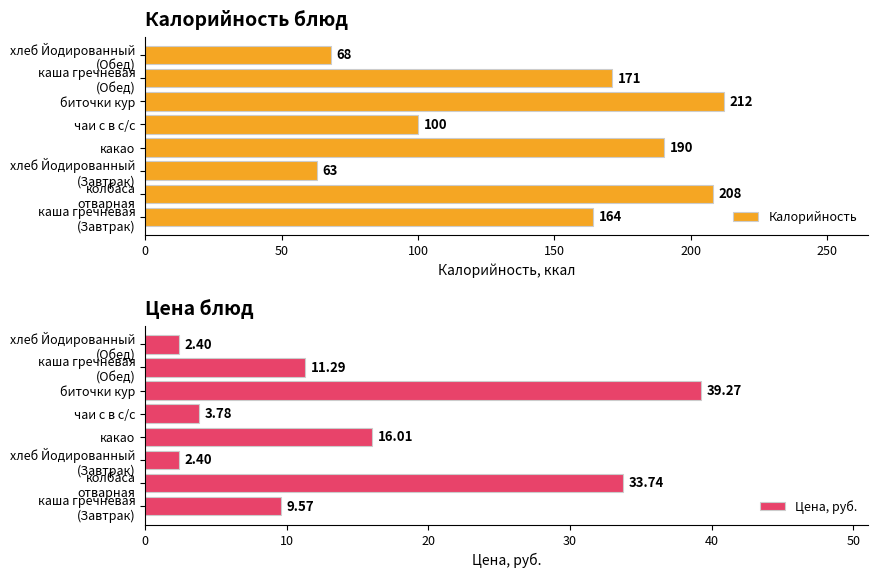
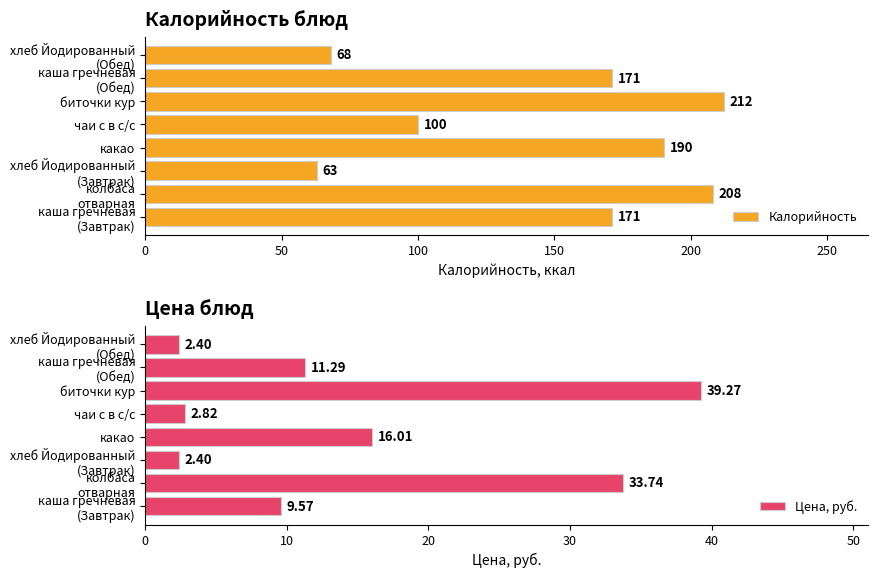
Калорийность блюд, каша гречневая (Завтрак): 164 -> 171
Цена блюд, чаи с в с/с: 3.78 -> 2.82
